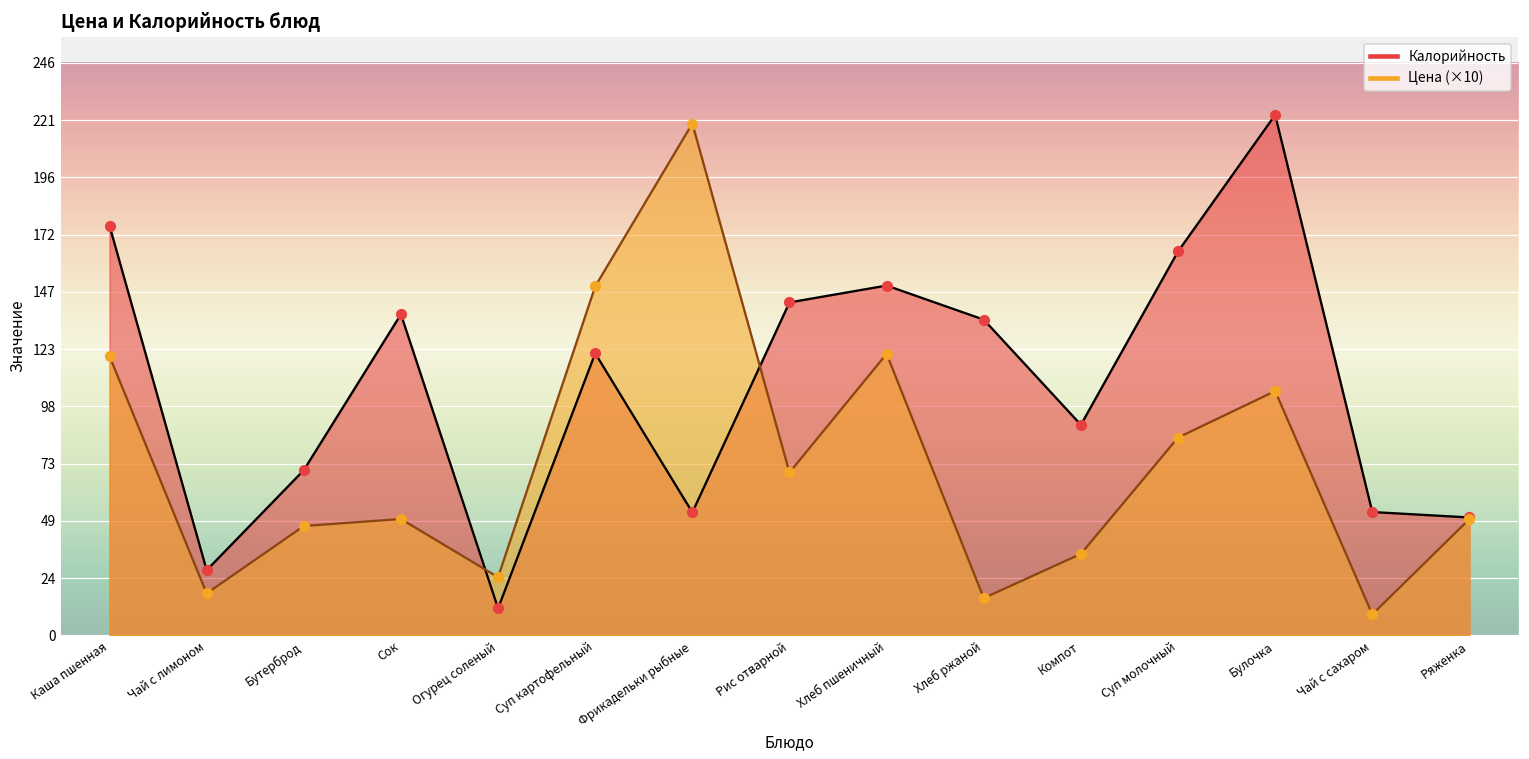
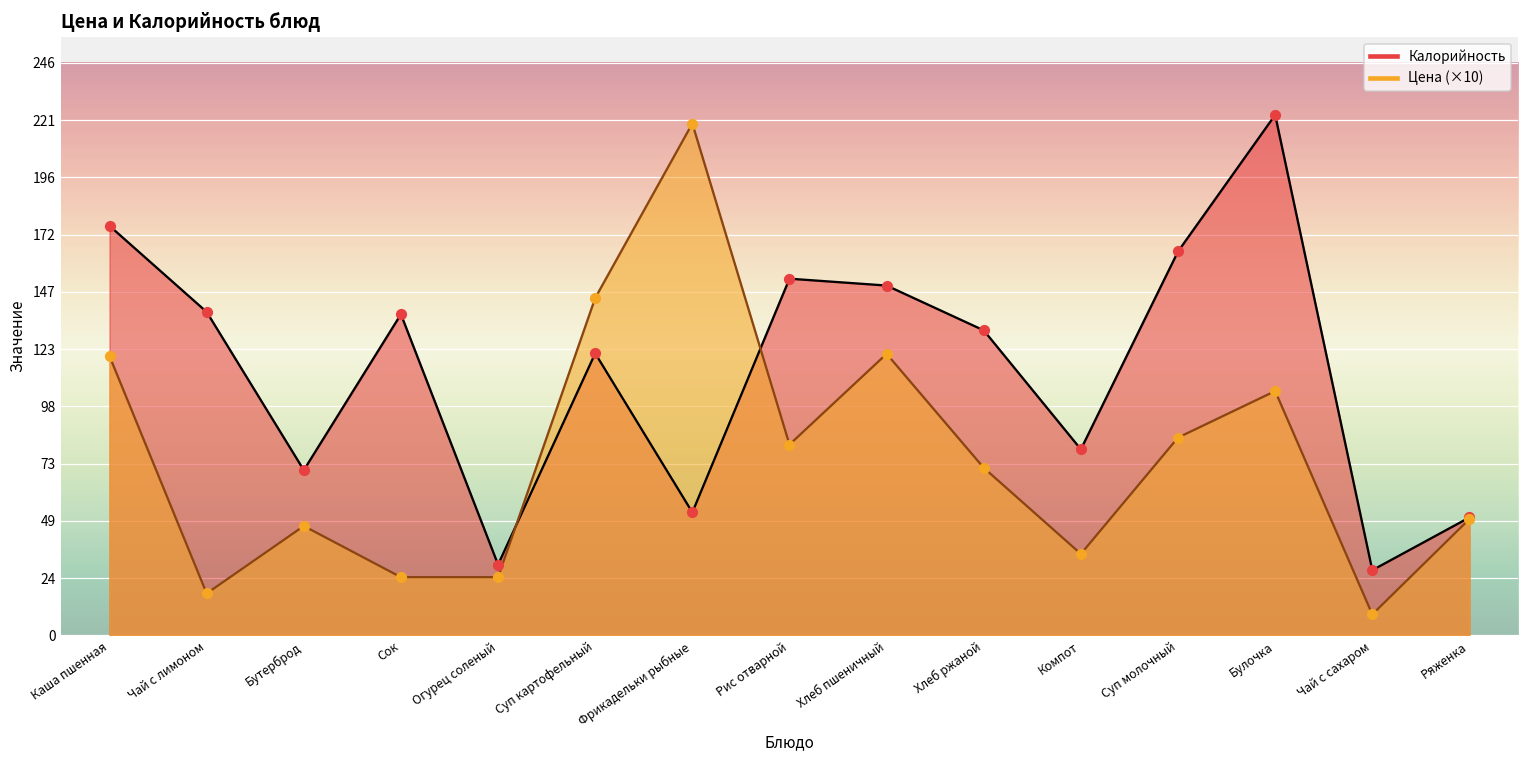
Калорийность, Чай с лимоном: 28 -> 139
Цена (×10), Сок: 50 -> 25
Калорийность, Огурец соленый: 12 -> 30
Цена (×10), Суп картофельный: 150 -> 145
Калорийность, Рис отварной: 143 -> 153
Цена (×10), Рис отварной: 70 -> 82
Калорийность, Хлеб ржаной: 136 -> 131
Цена (×10), Хлеб ржаной: 16 -> 72
Калорийность, Компот: 90 -> 80
Калорийность, Чай с сахаром: 53 -> 28
